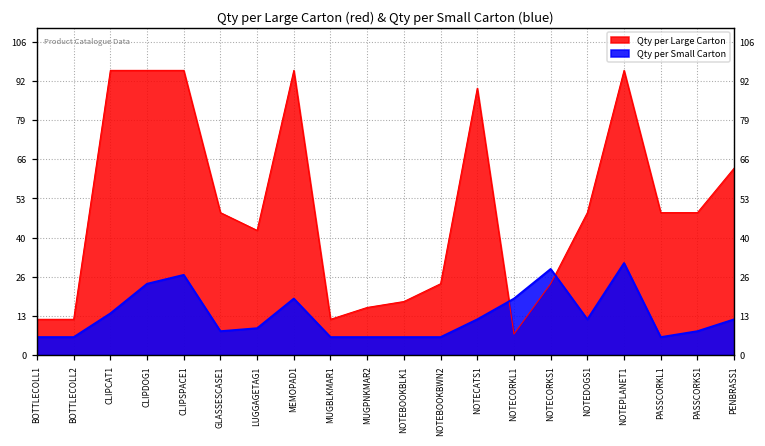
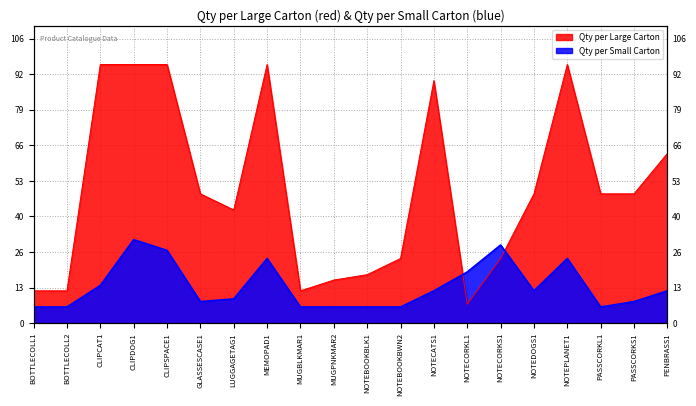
Qty per Small Carton, CLIPDOG1: 24 -> 31
Qty per Small Carton, MEMOPAD1: 19 -> 24
Qty per Small Carton, NOTEPLANET1: 31 -> 24
